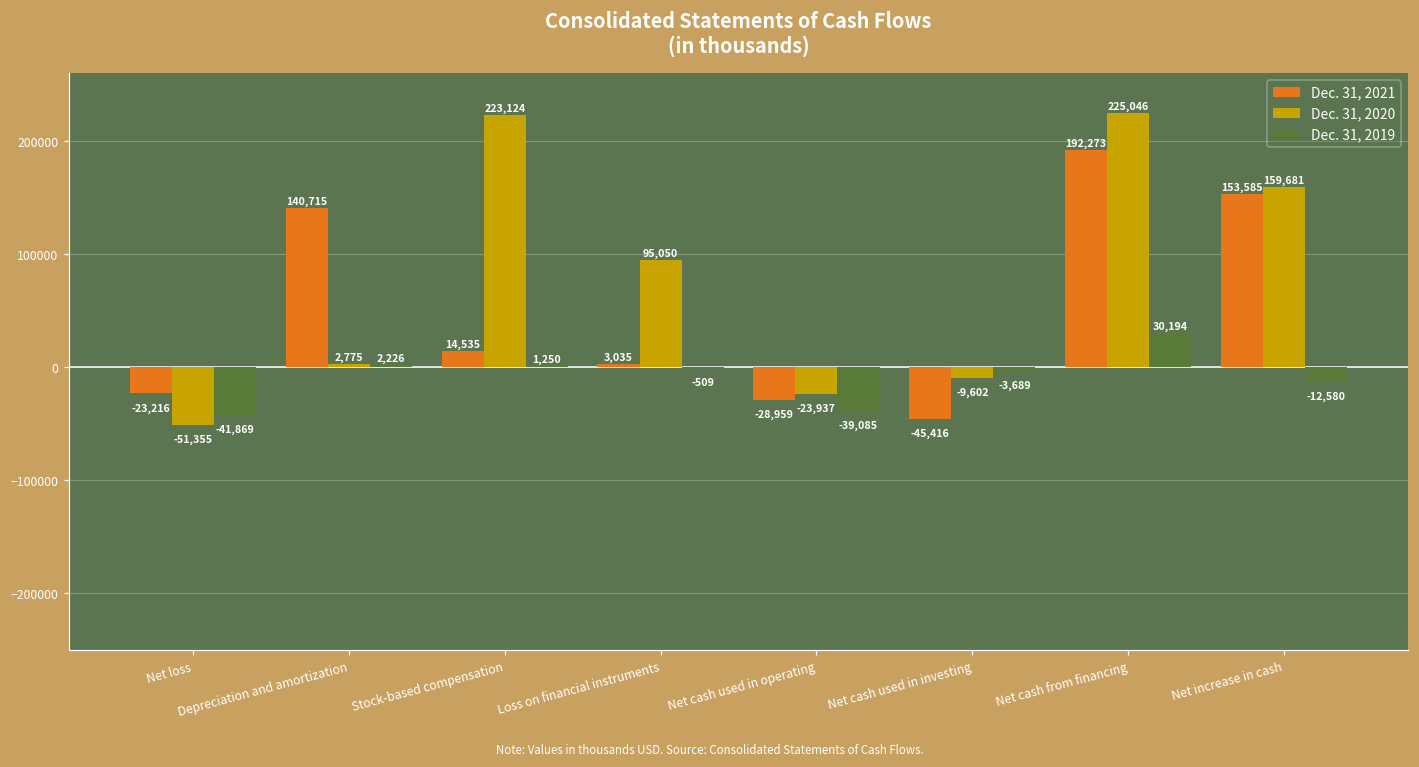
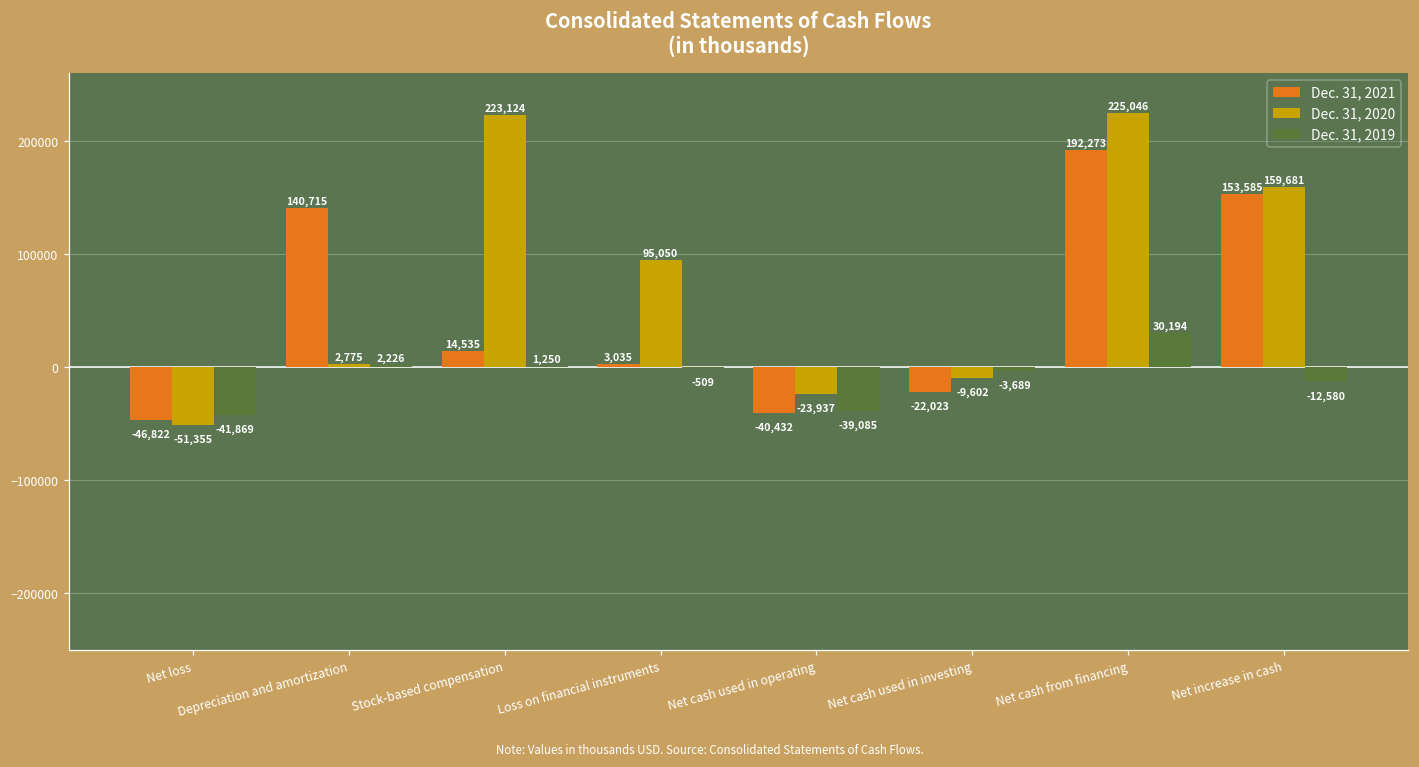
Dec. 31, 2021, Net loss: -23,216 -> -46,822
Dec. 31, 2021, Net cash used in operating: -28,959 -> -40,432
Dec. 31, 2021, Net cash used in investing: -45,416 -> -22,023
